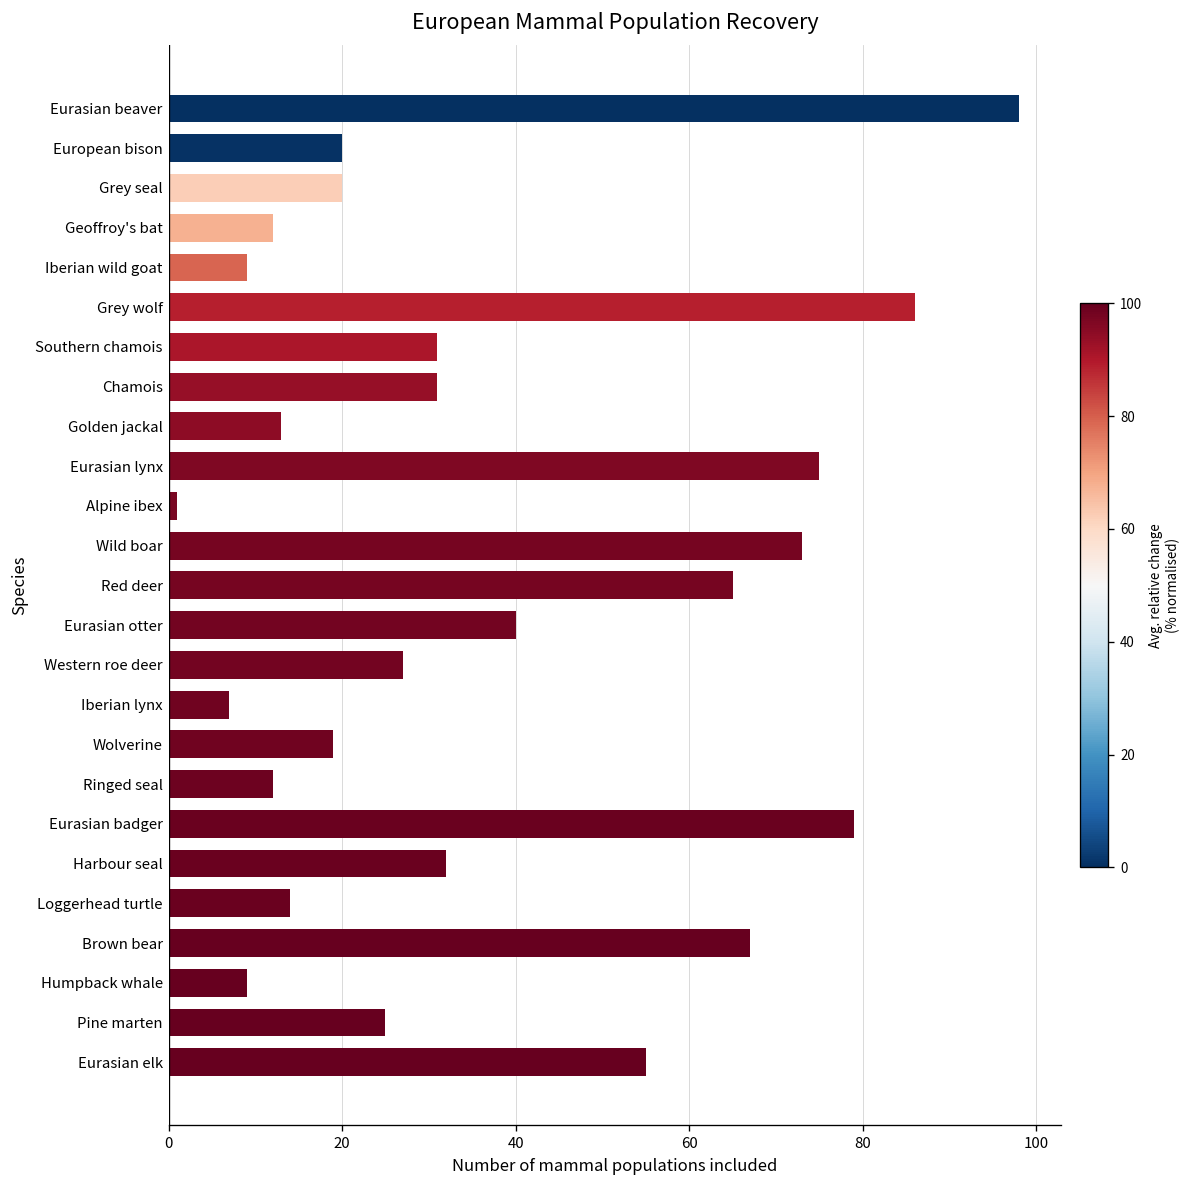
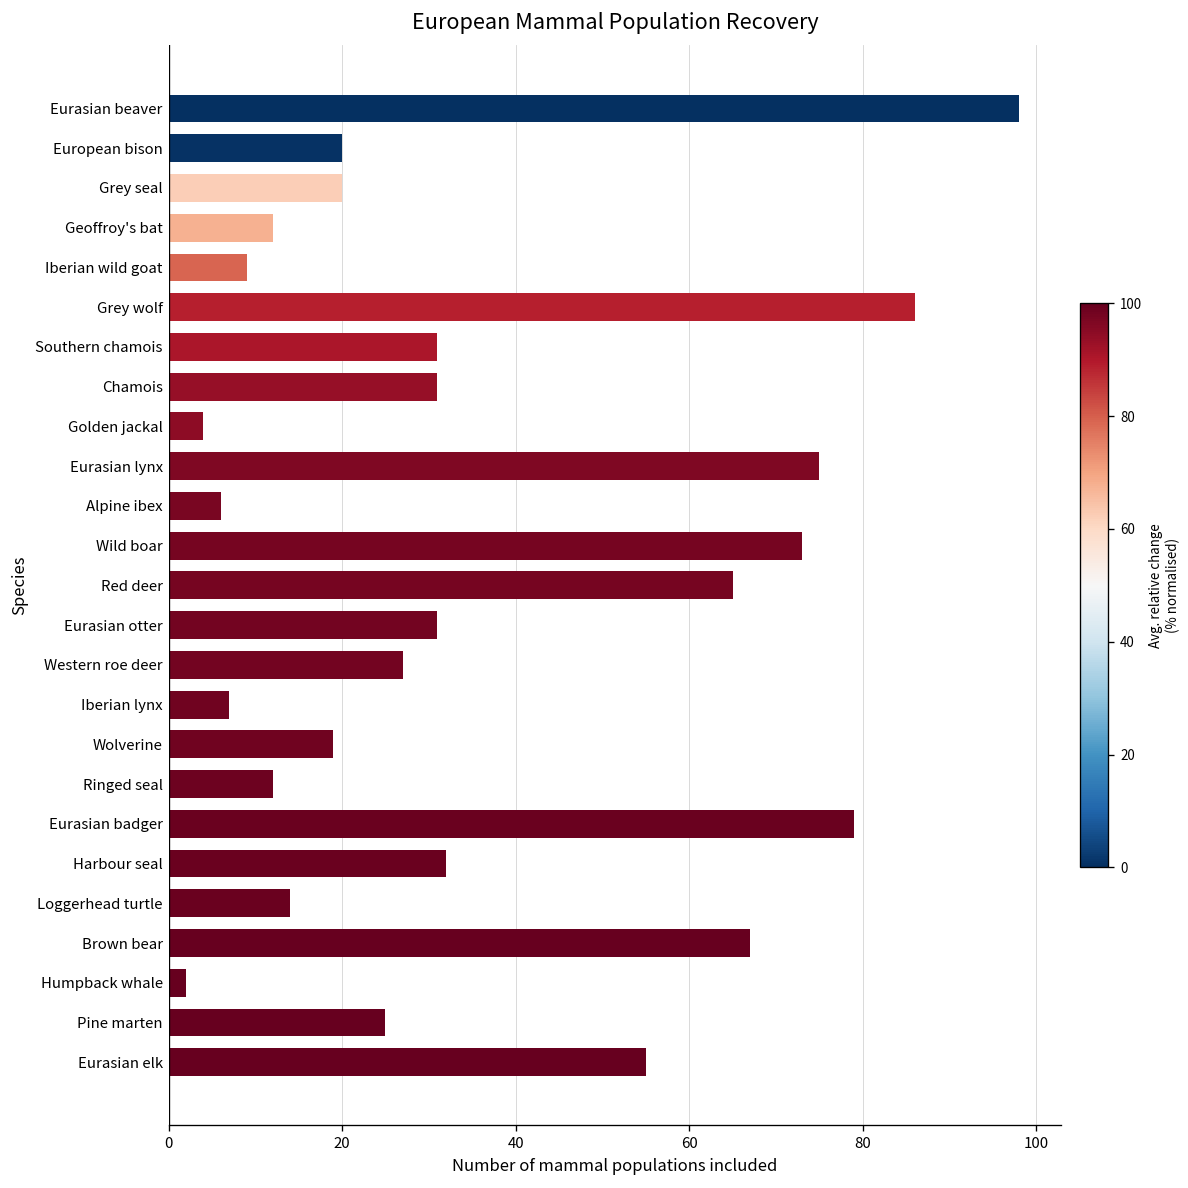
Golden jackal: 13 -> 4
Alpine ibex: 1 -> 6
Eurasian otter: 40 -> 31
Humpback whale: 9 -> 2
